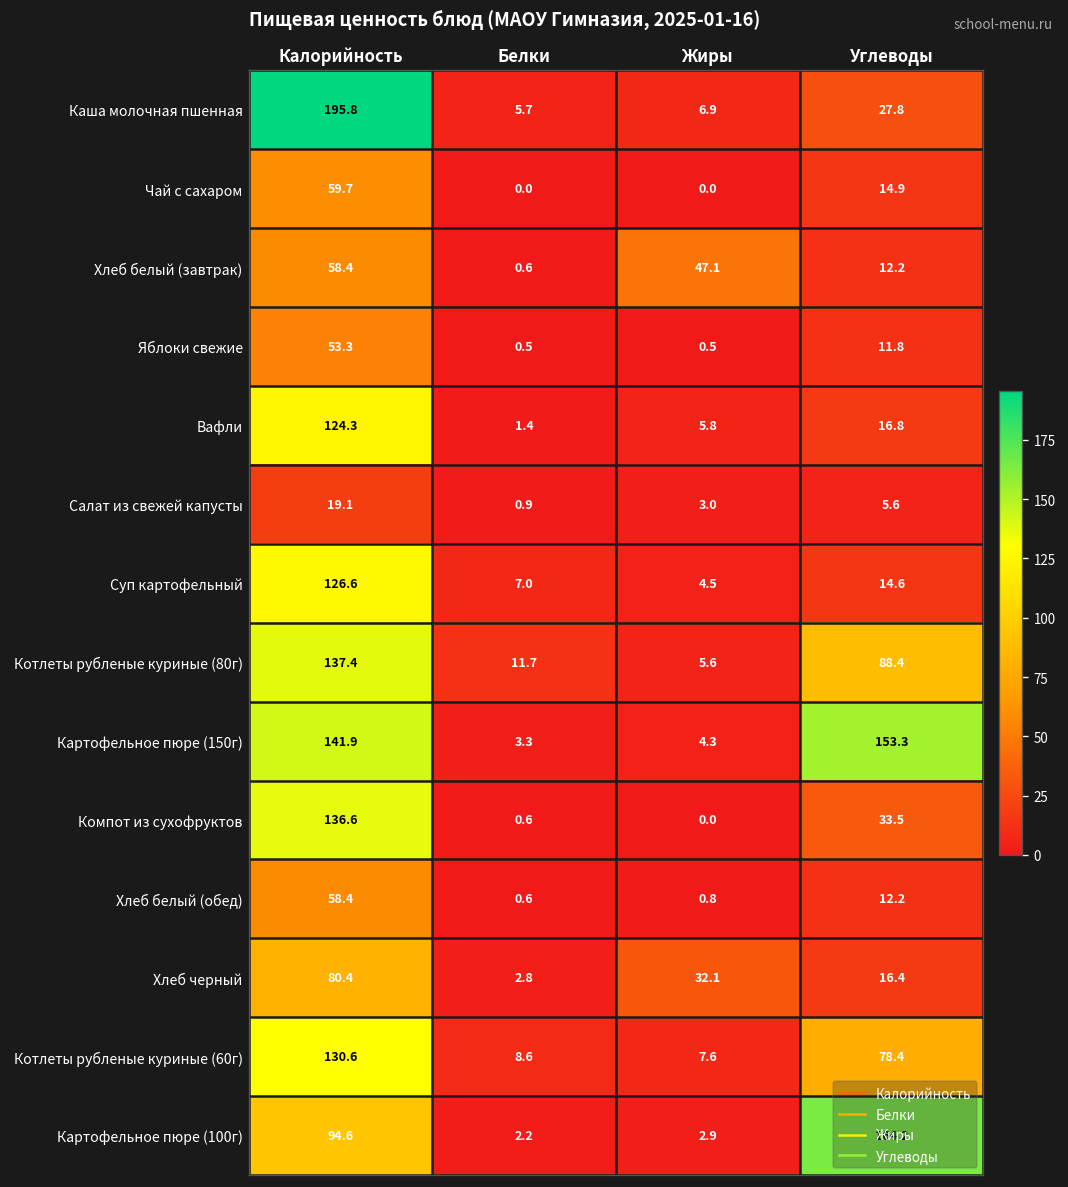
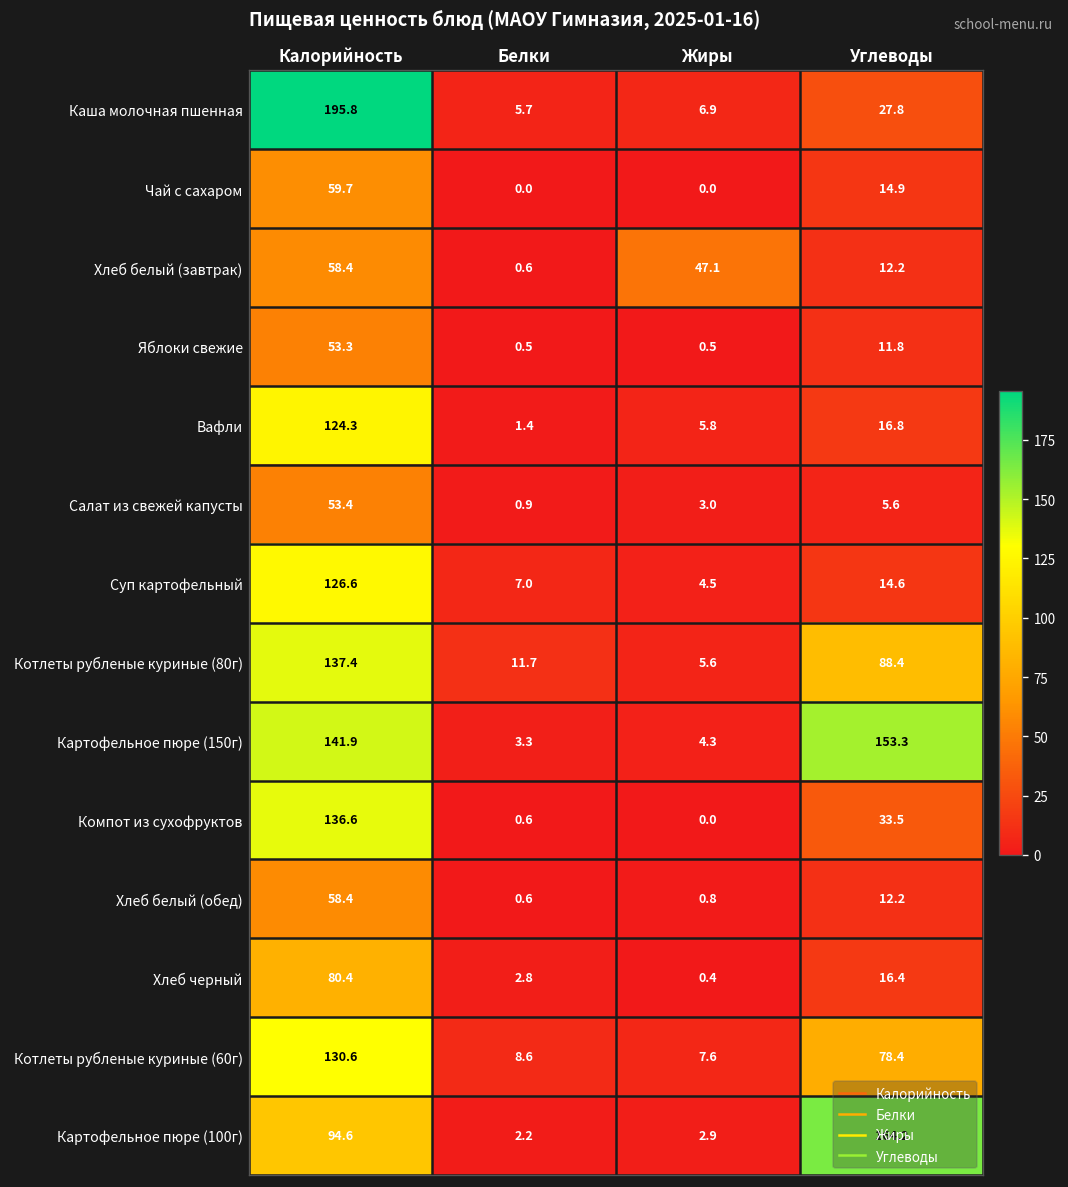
Салат из свежей капусты, Калорийность: 19.1 -> 53.4
Хлеб черный, Жиры: 32.1 -> 0.4
